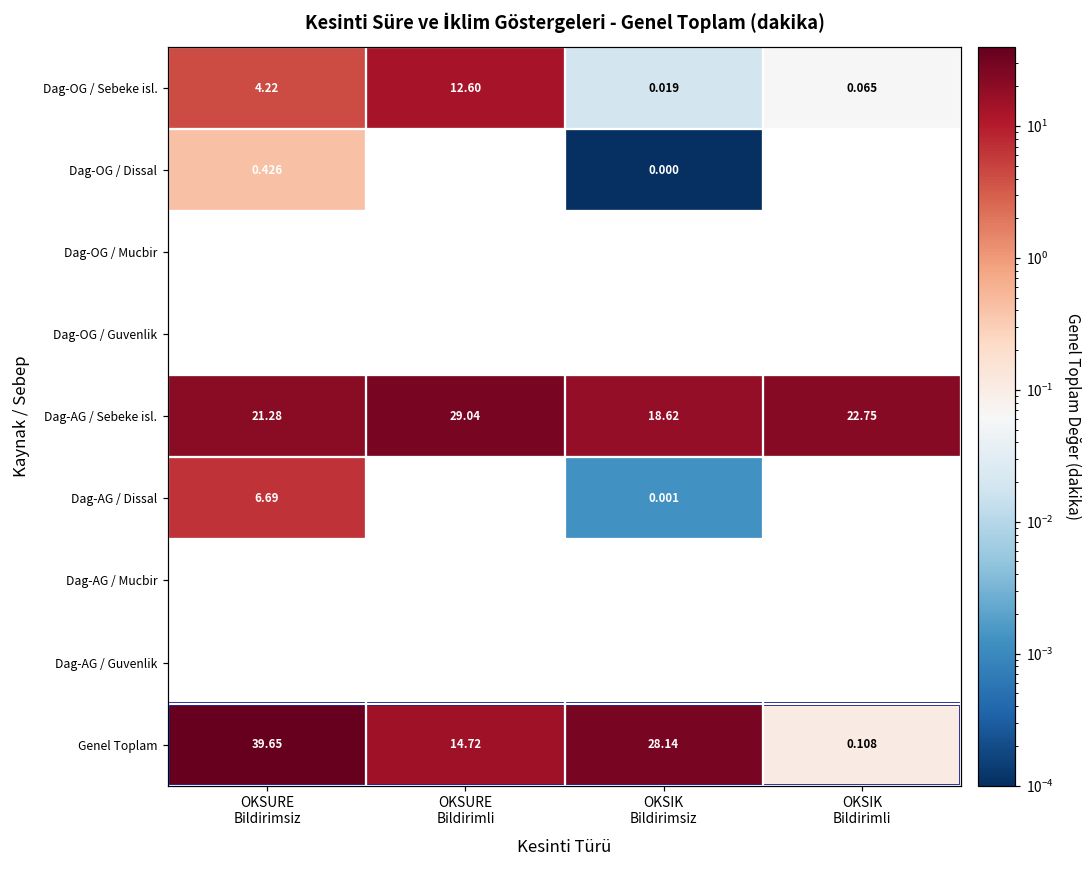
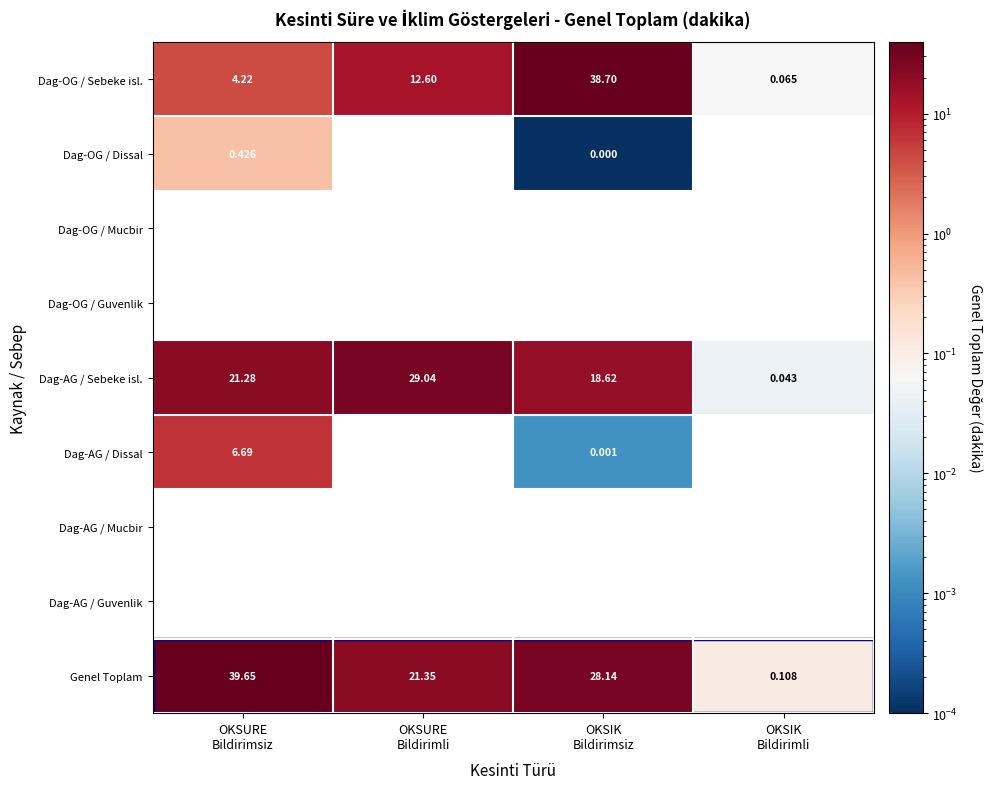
Dag-OG / Sebeke isl., OKSIK Bildirimsiz: 0.019 -> 38.70
Dag-AG / Sebeke isl., OKSIK Bildirimli: 22.75 -> 0.043
Genel Toplam, OKSURE Bildirimli: 14.72 -> 21.35
